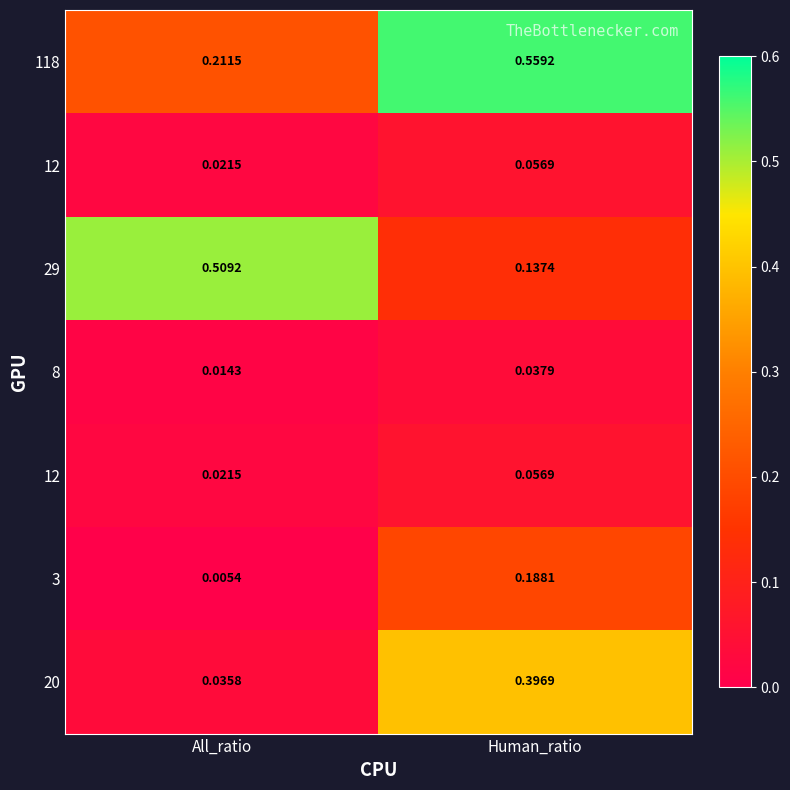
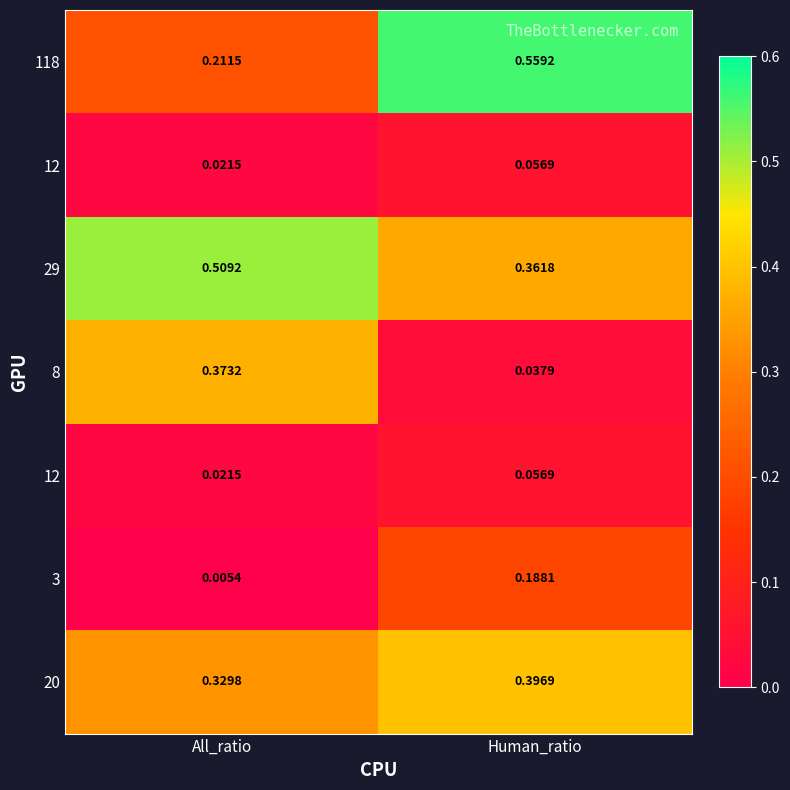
29, Human_ratio: 0.1374 -> 0.3618
8, All_ratio: 0.0143 -> 0.3732
20, All_ratio: 0.0358 -> 0.3298
